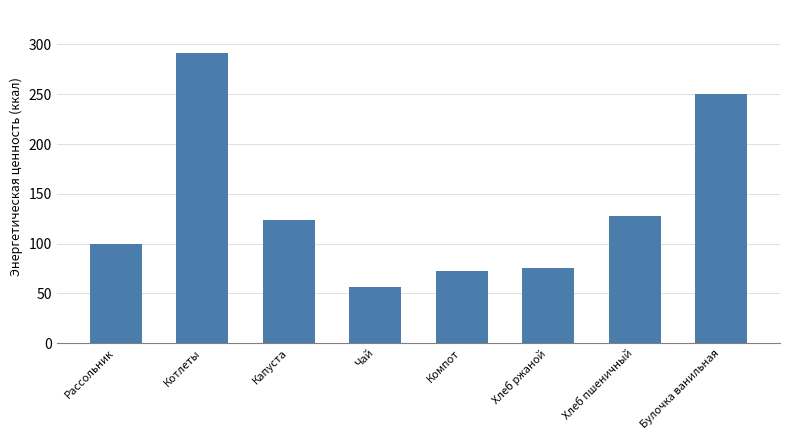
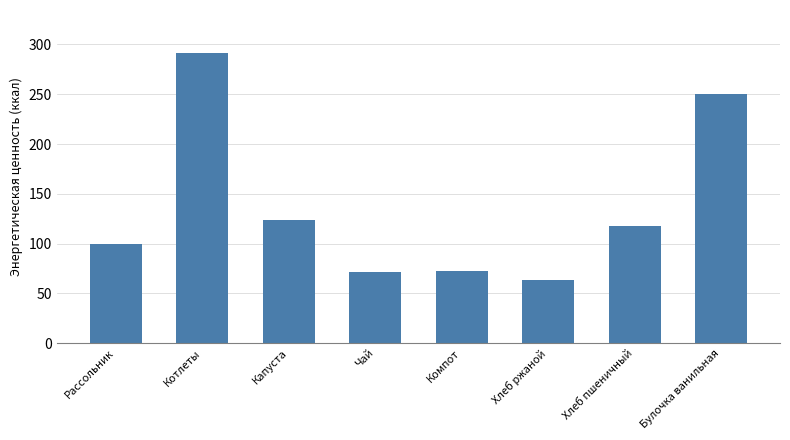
Чай: 60 -> 70
Хлеб ржаной: 80 -> 60
Хлеб пшеничный: 130 -> 120
